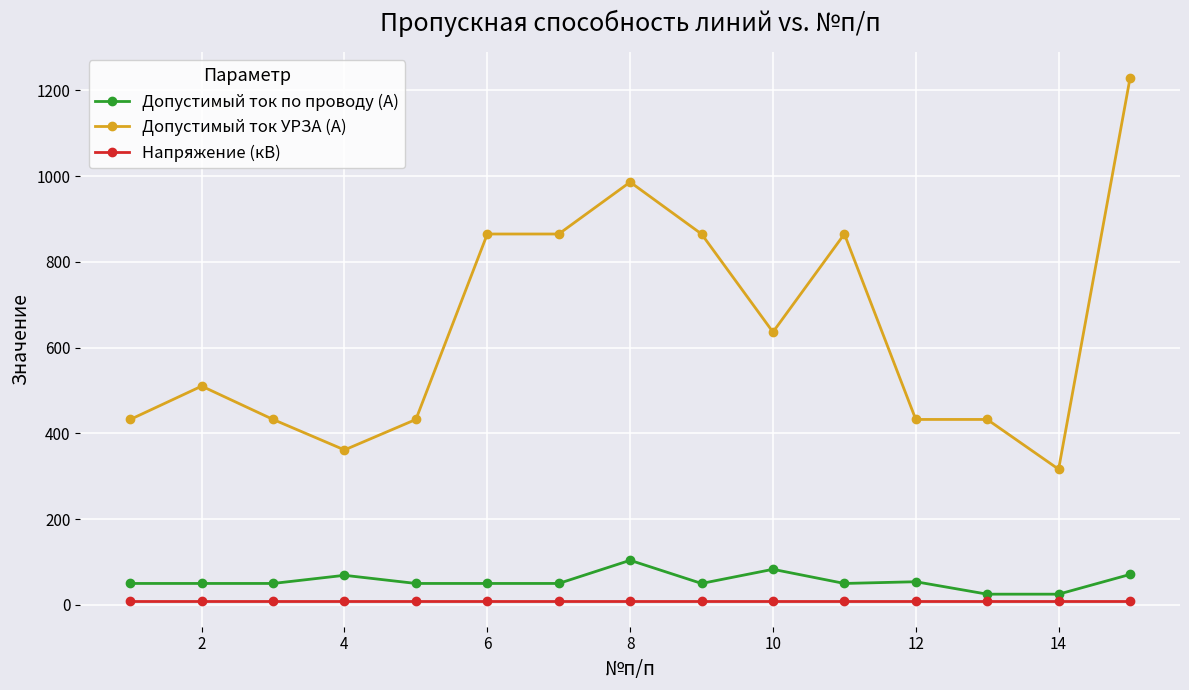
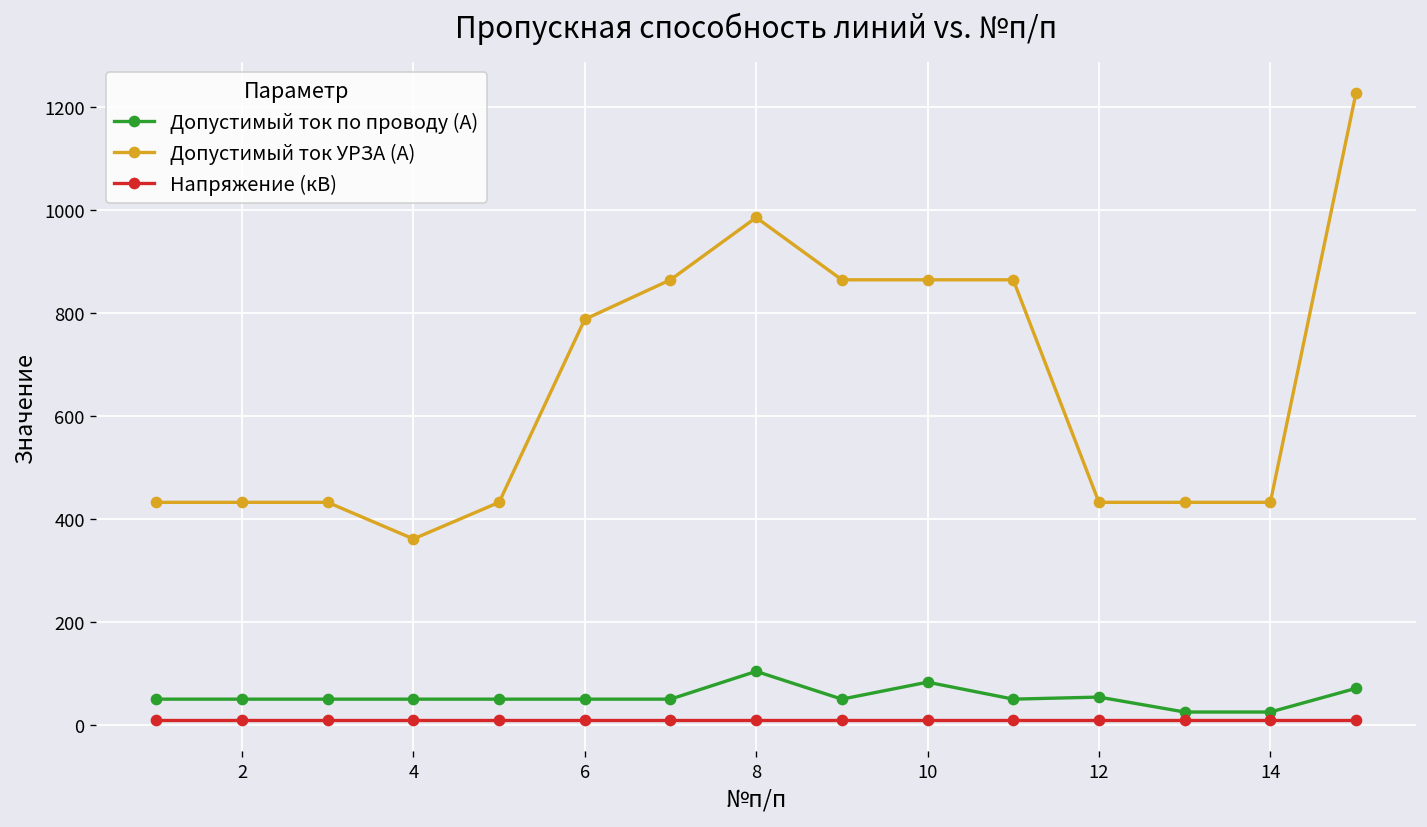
Допустимый ток УРЗА (А), 2: 510 -> 430
Допустимый ток по проводу (А), 4: 70 -> 50
Допустимый ток УРЗА (А), 6: 870 -> 790
Допустимый ток УРЗА (А), 10: 640 -> 870
Допустимый ток УРЗА (А), 14: 320 -> 430
